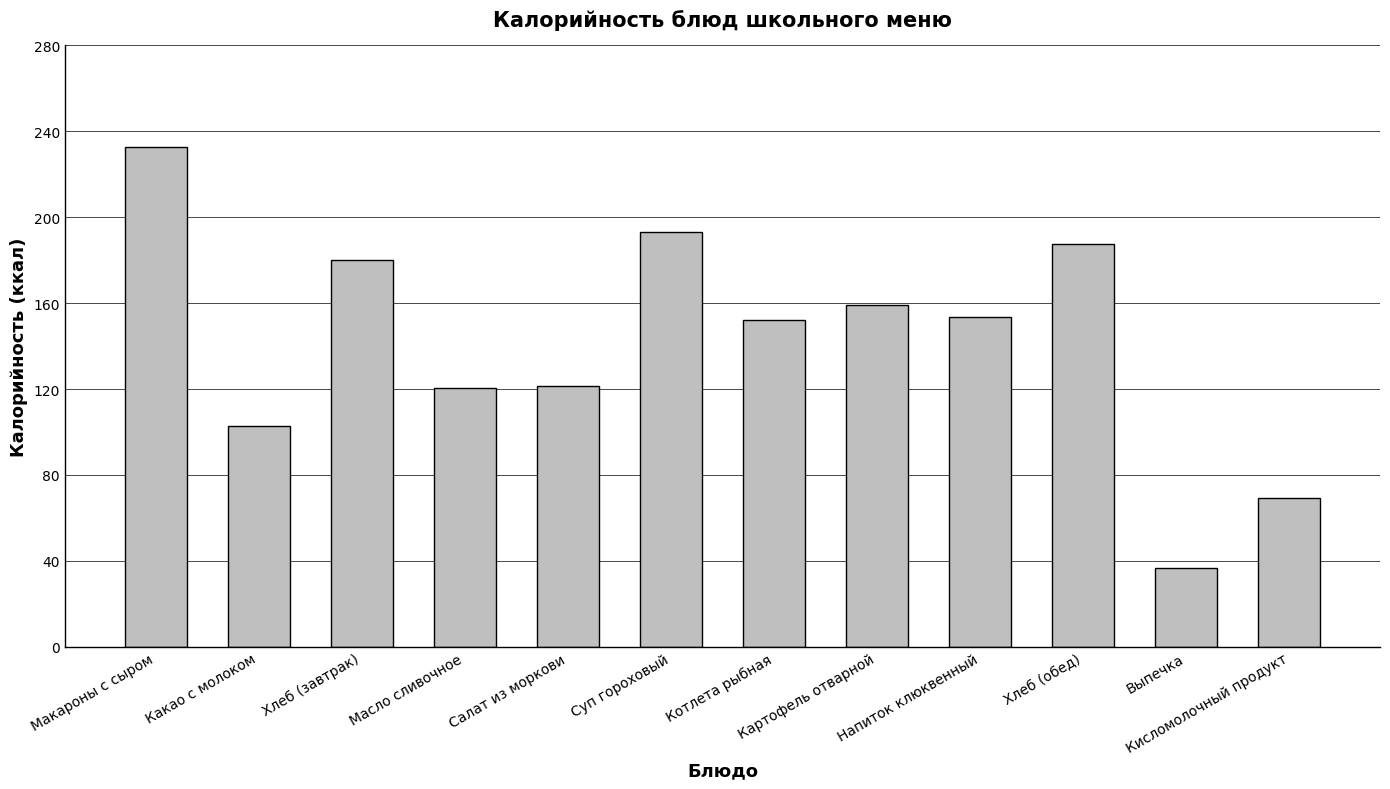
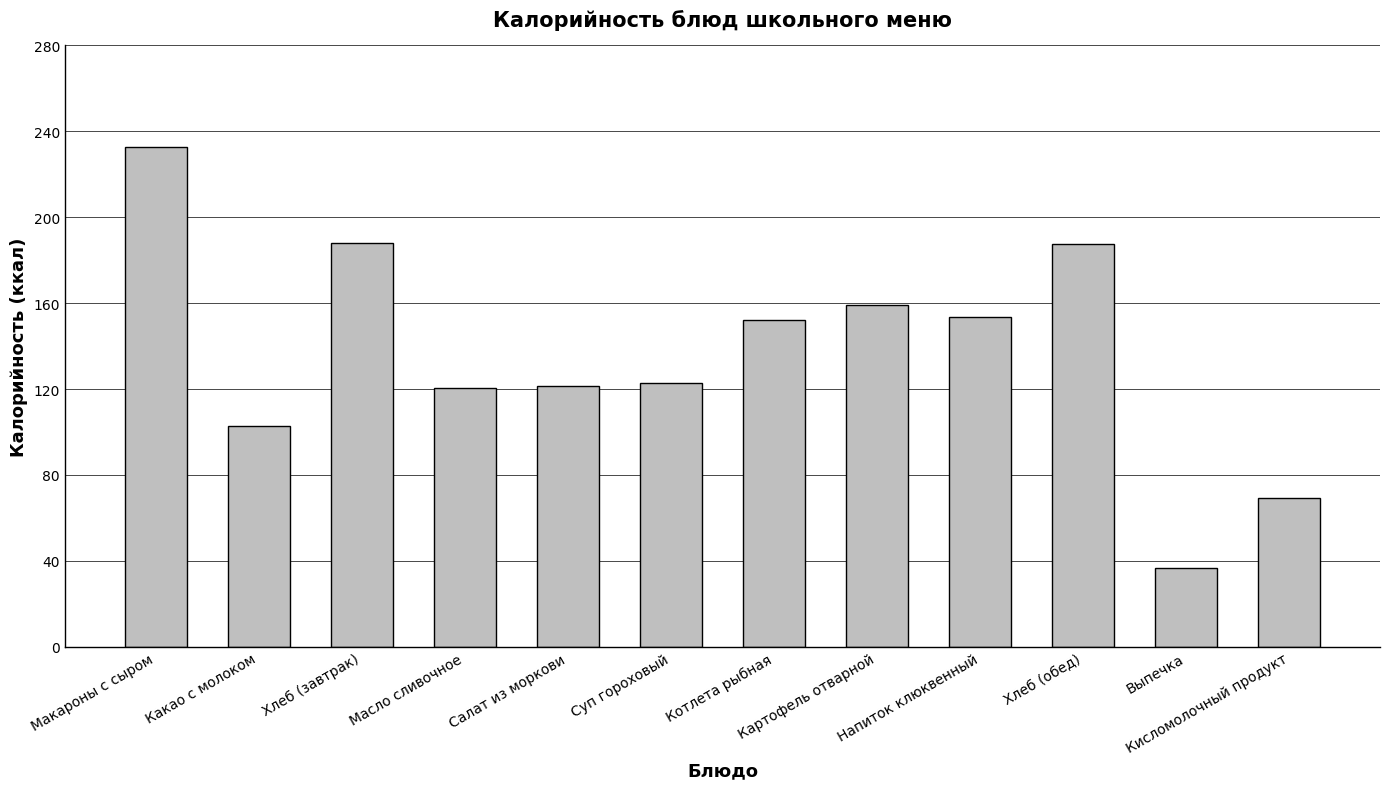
Хлеб (завтрак): 180 -> 188
Суп гороховый: 193 -> 123
